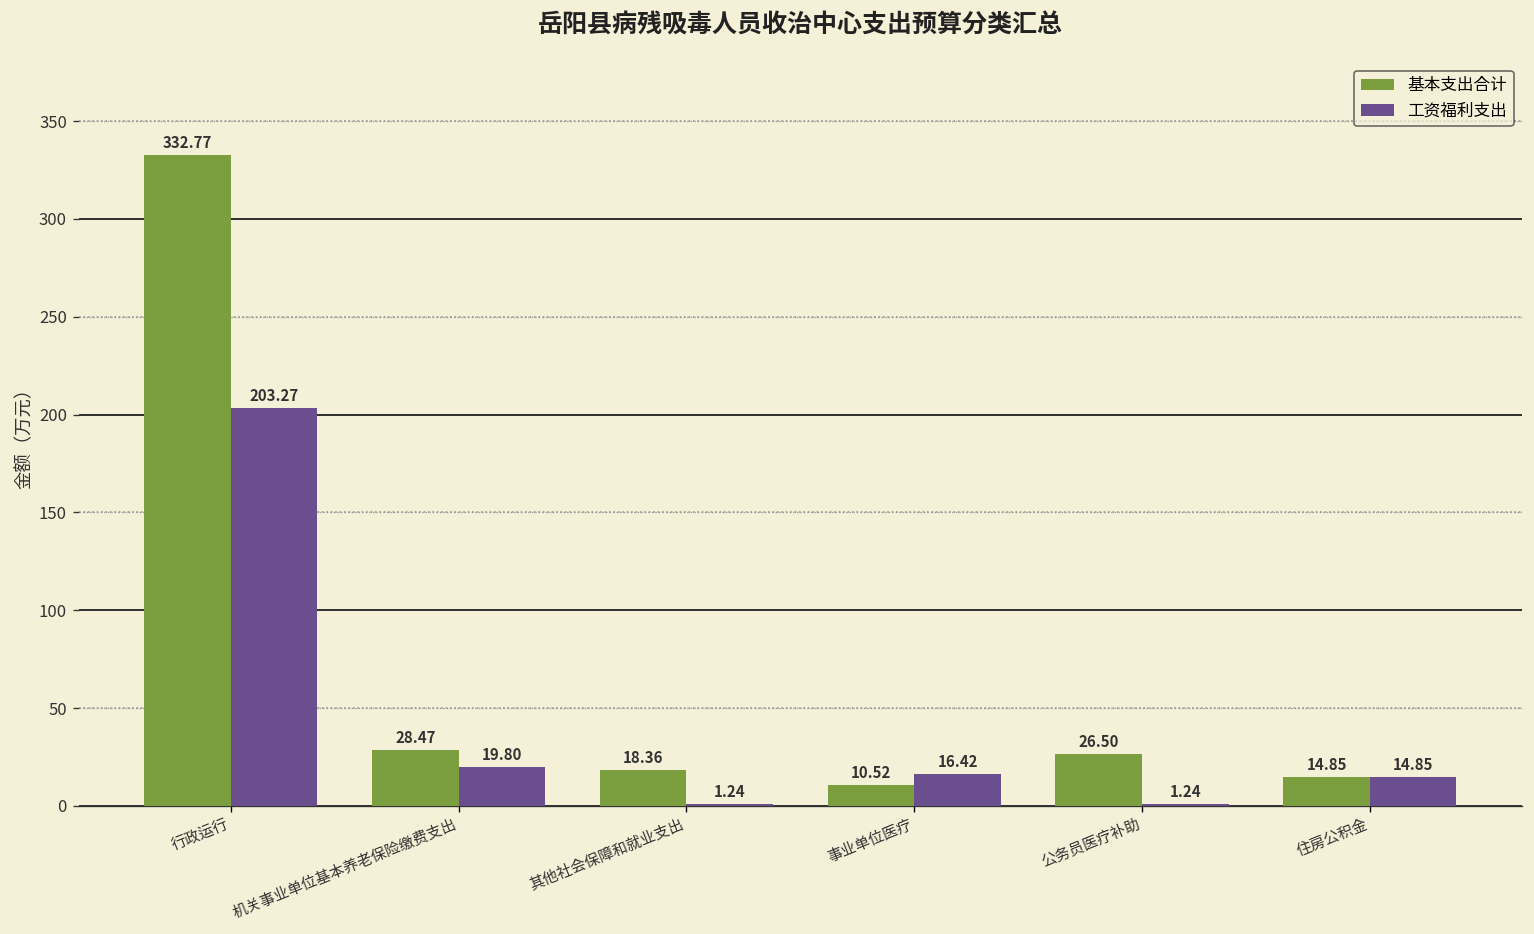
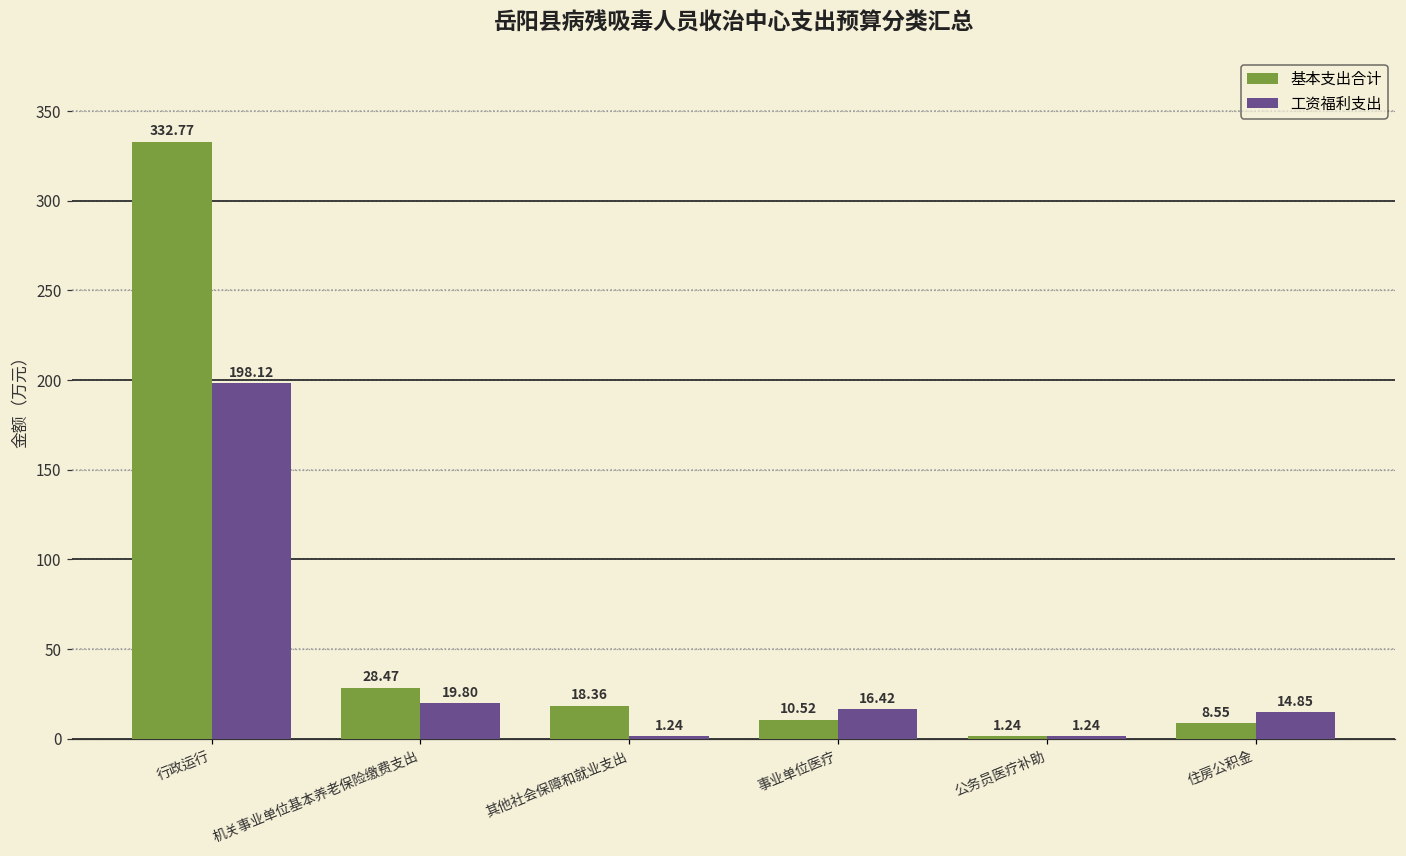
工资福利支出, 行政运行: 203.27 -> 198.12
基本支出合计, 公务员医疗补助: 26.50 -> 1.24
基本支出合计, 住房公积金: 14.85 -> 8.55
